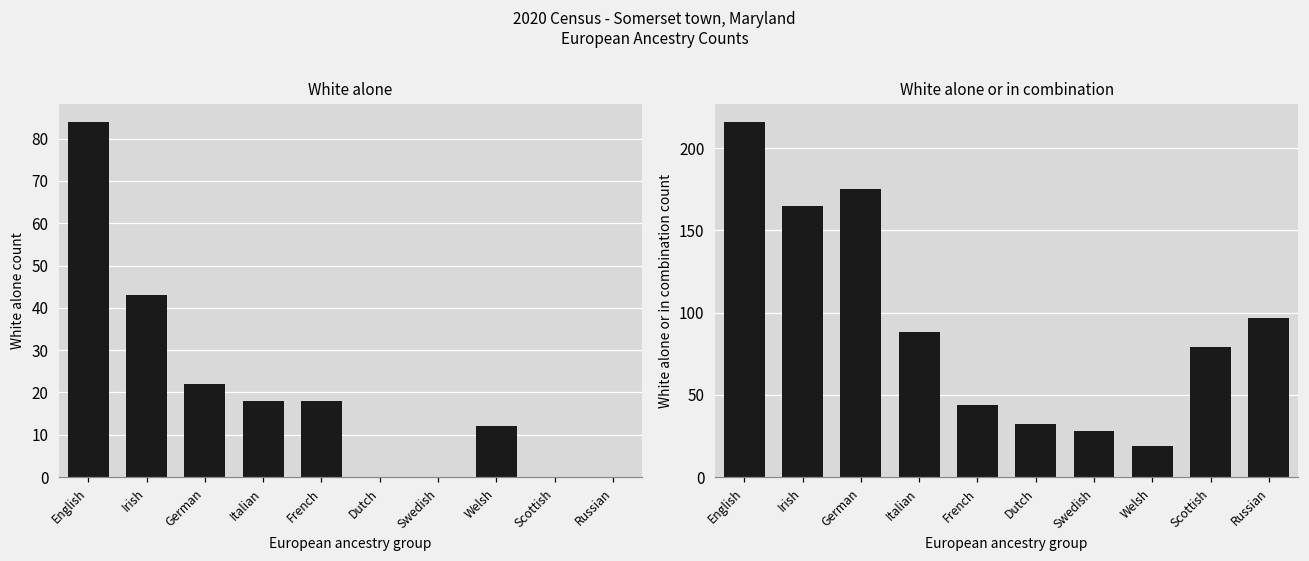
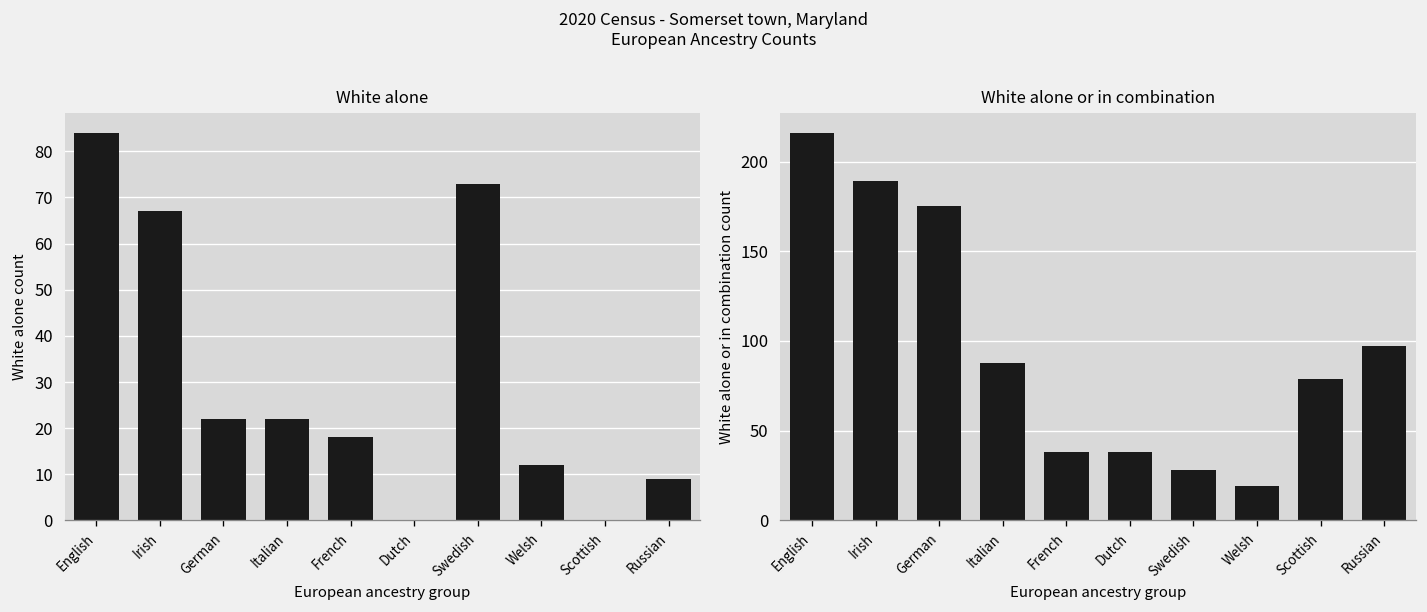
White alone, Irish: 43 -> 67
White alone, Italian: 18 -> 22
White alone, Swedish: 0 -> 73
White alone, Russian: 0 -> 9
White alone or in combination, Irish: 165 -> 189
White alone or in combination, French: 44 -> 38
White alone or in combination, Dutch: 32 -> 38
